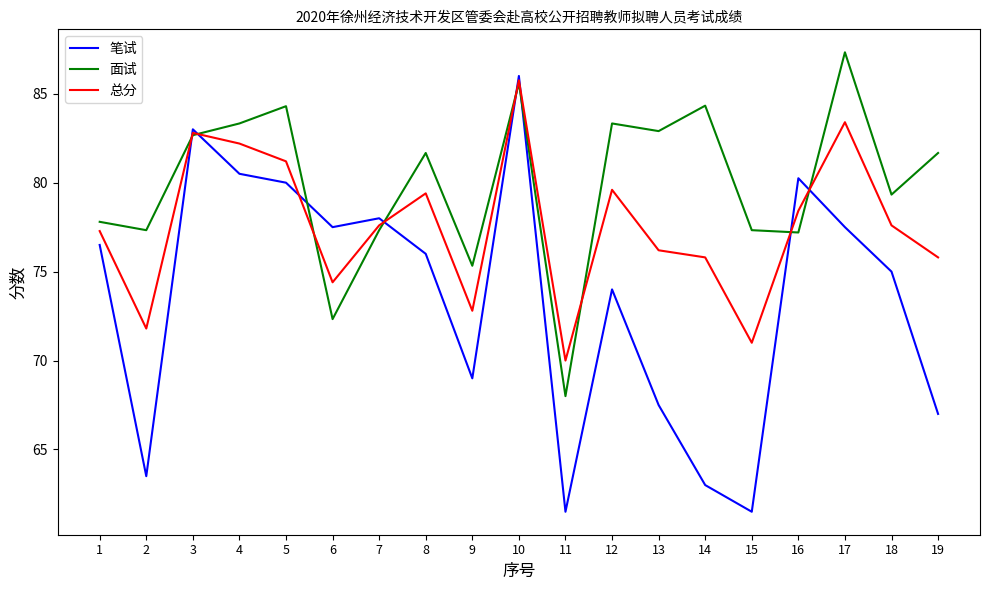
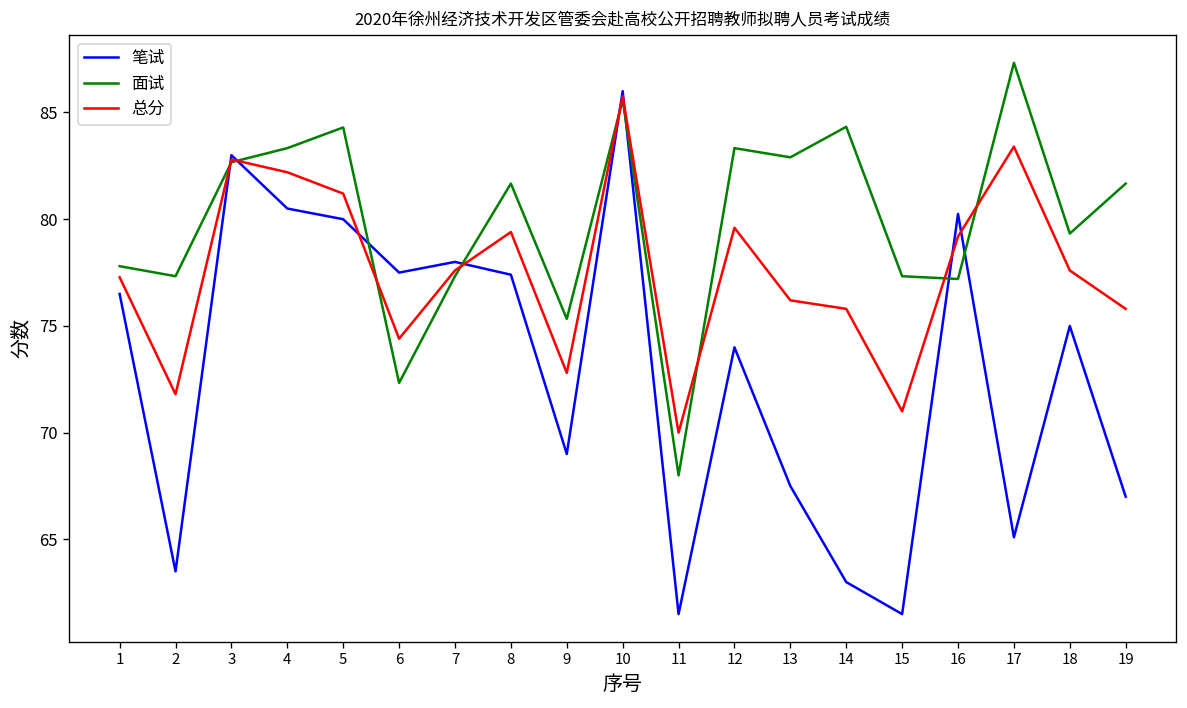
笔试, 8: 76.0 -> 77.4
总分, 16: 78.4 -> 79.2
笔试, 17: 77.5 -> 65.1
